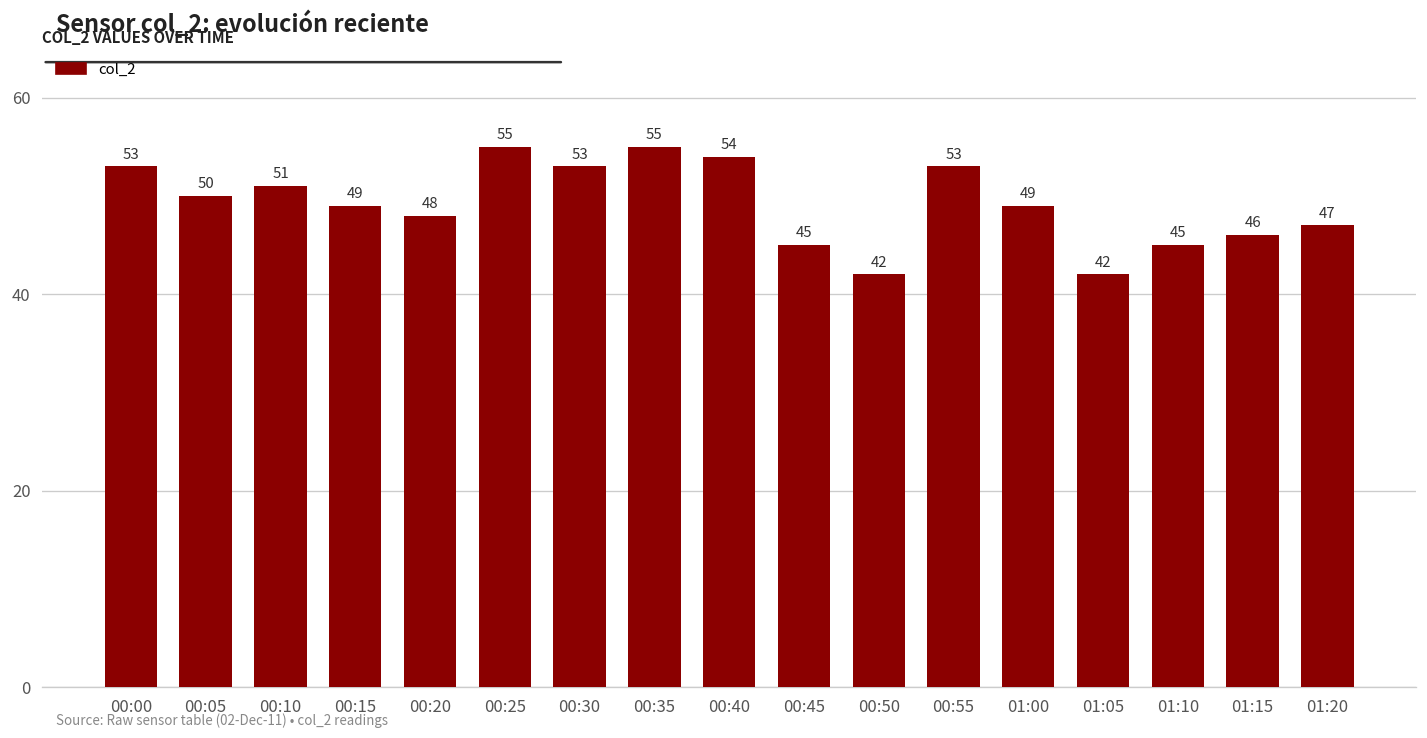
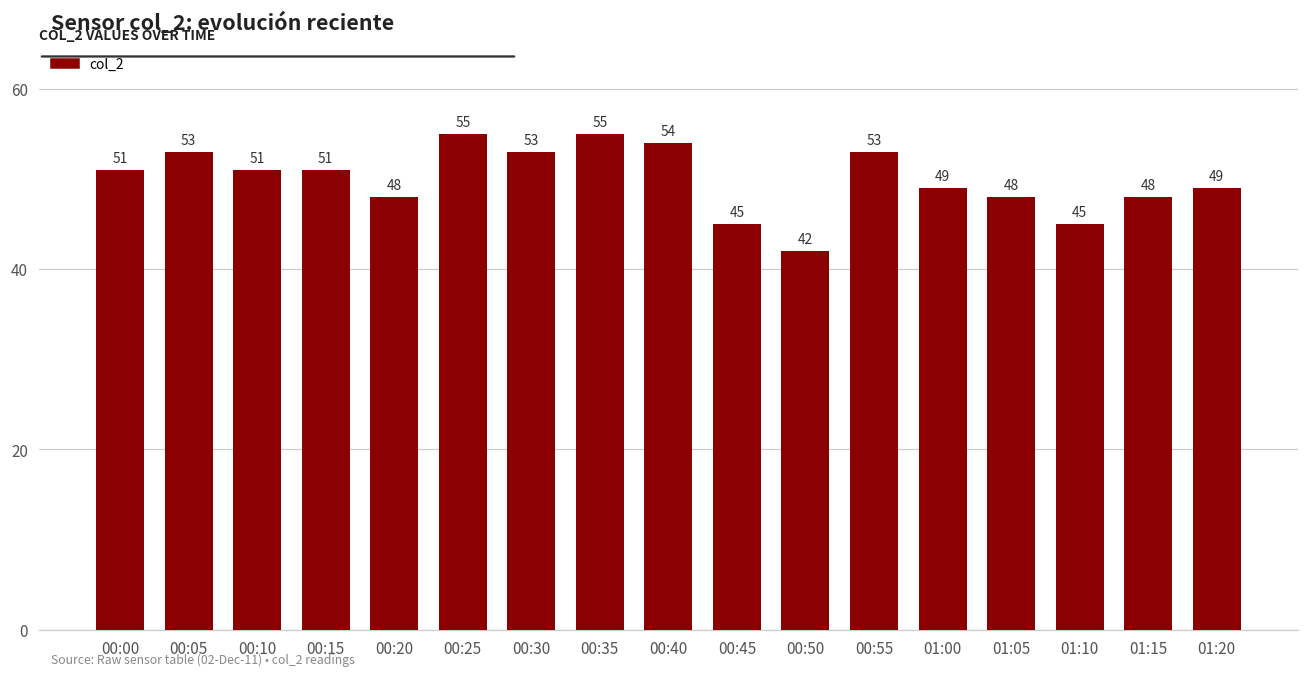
00:00: 53 -> 51
00:05: 50 -> 53
00:15: 49 -> 51
01:05: 42 -> 48
01:15: 46 -> 48
01:20: 47 -> 49
